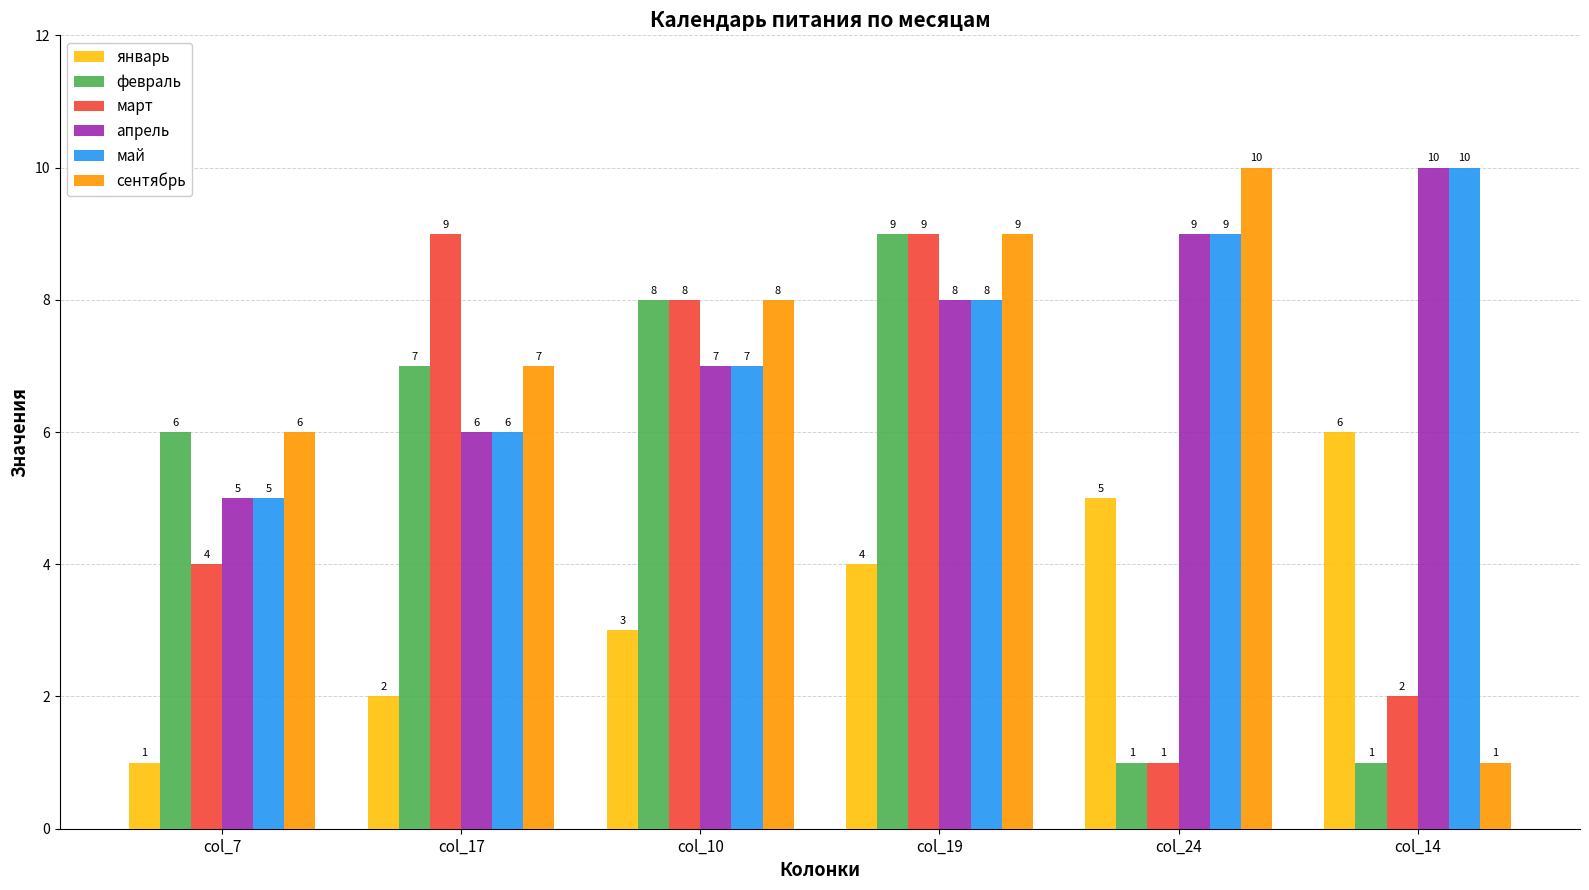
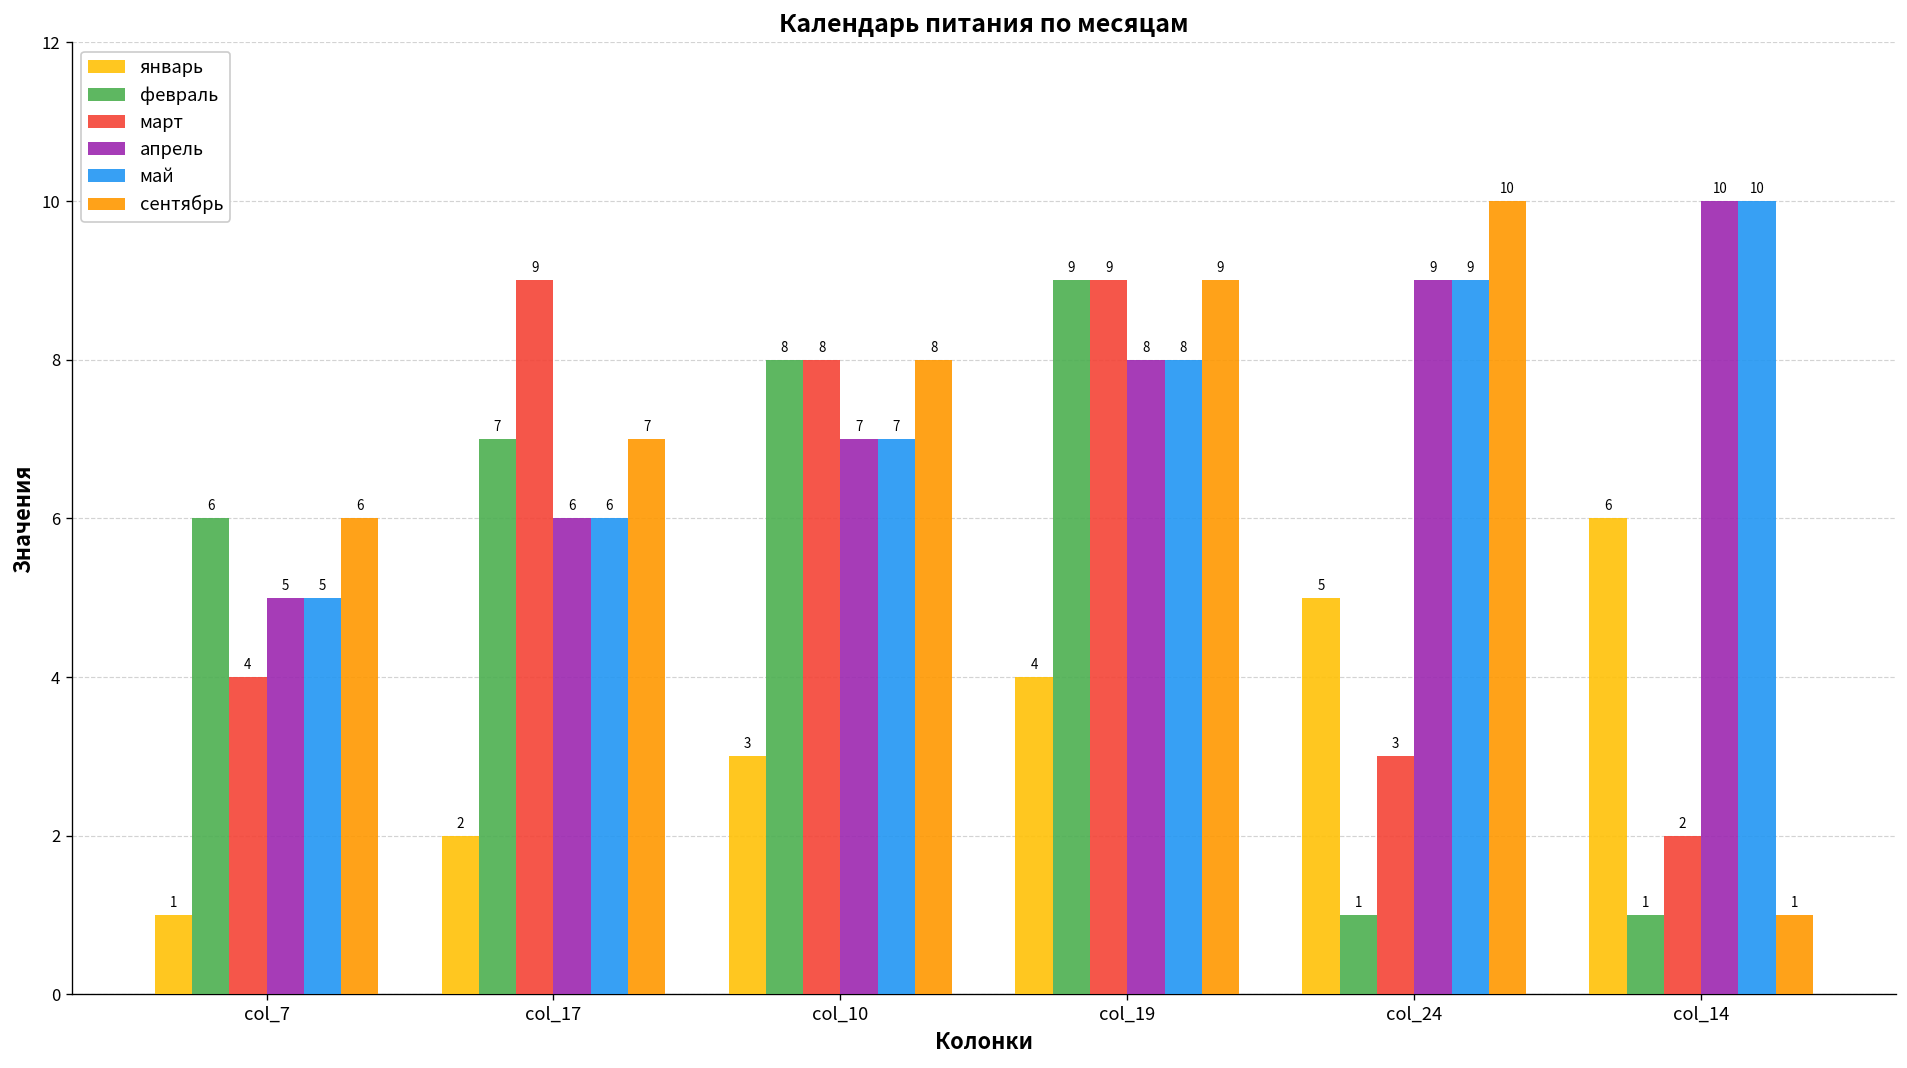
март, col_24: 1 -> 3
